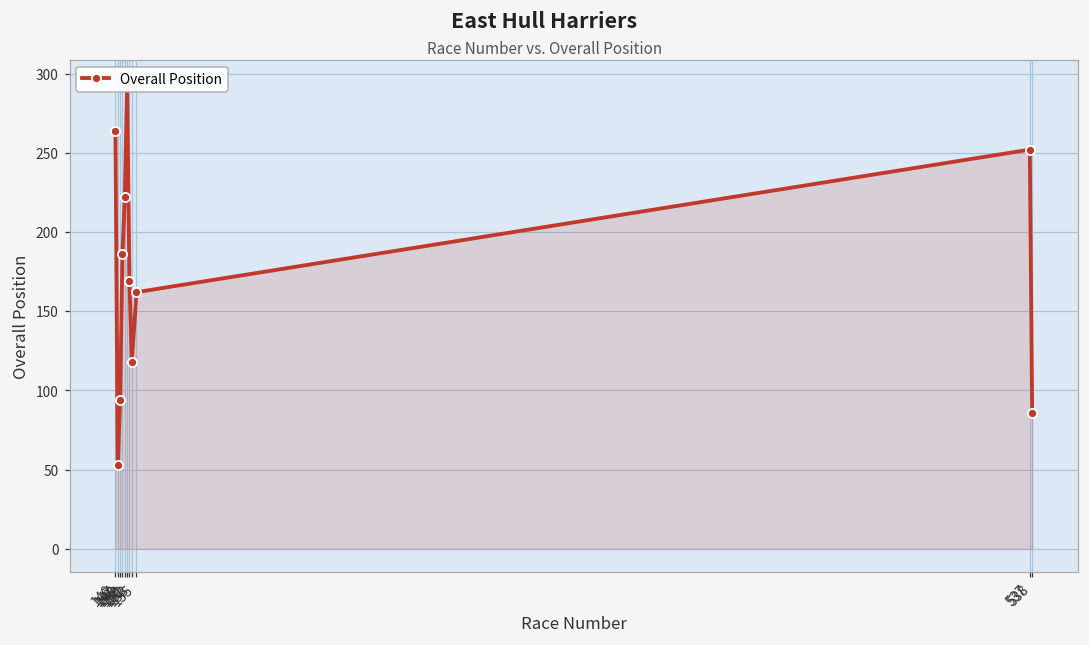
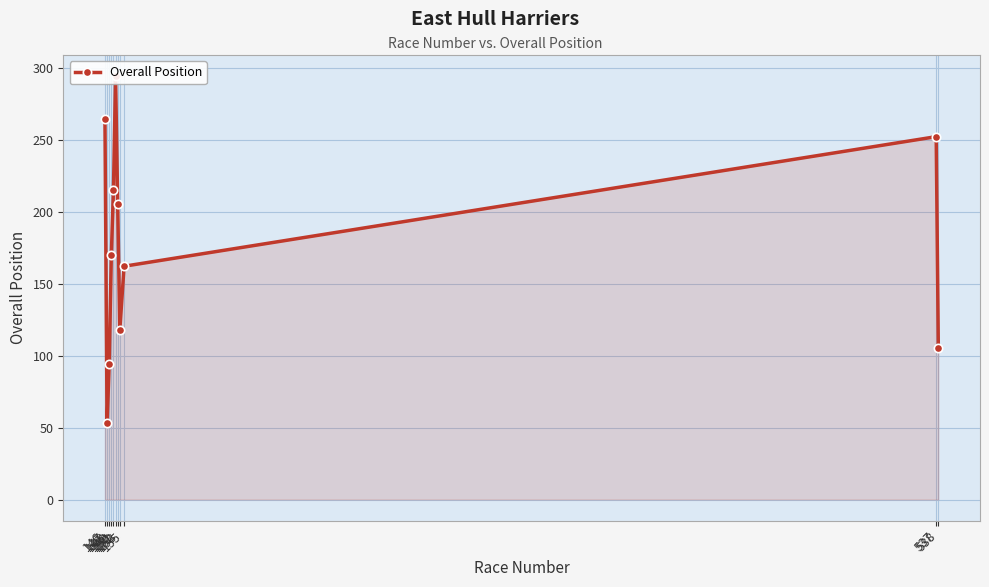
149: 186 -> 170
150: 222 -> 215
152: 169 -> 205
538: 86 -> 105
